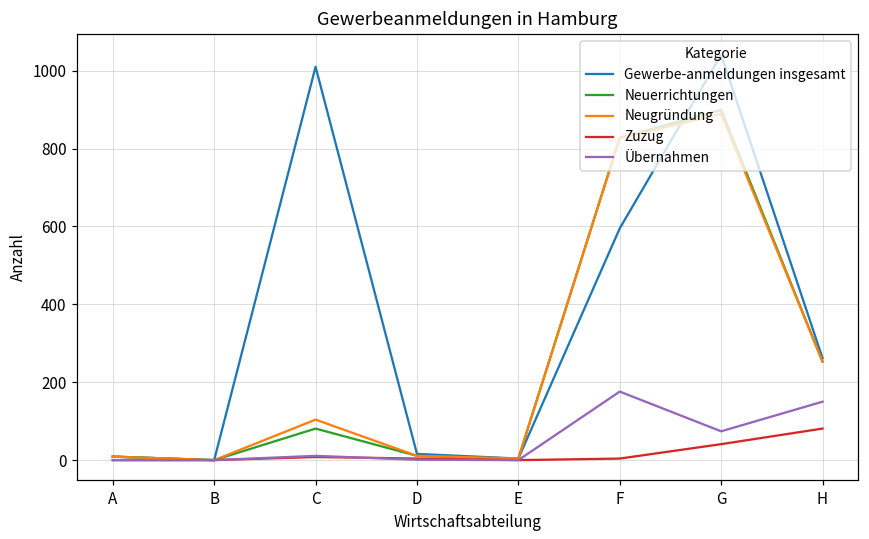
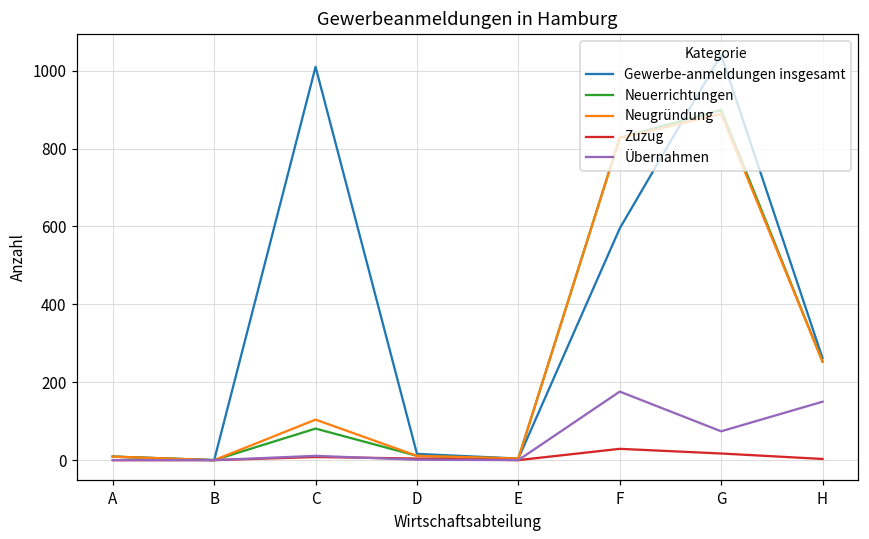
Zuzug, F: 0 -> 30
Zuzug, G: 40 -> 20
Zuzug, H: 80 -> 0
